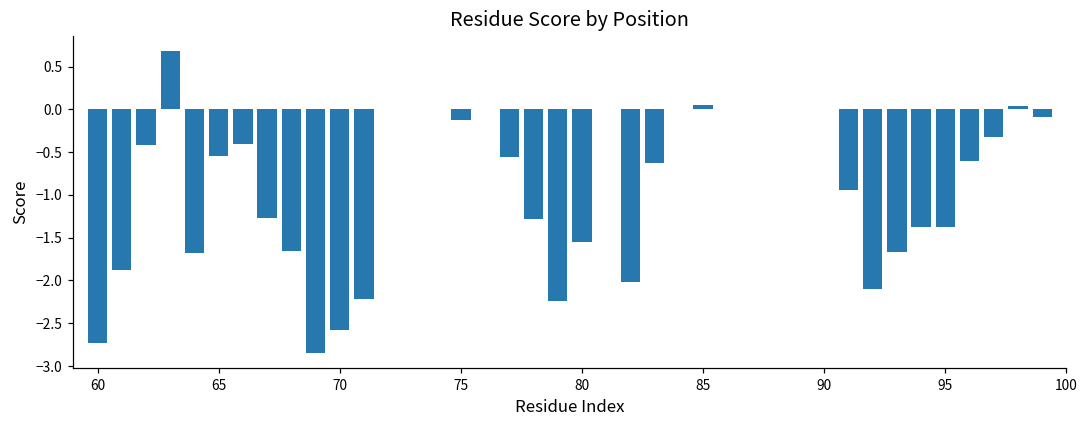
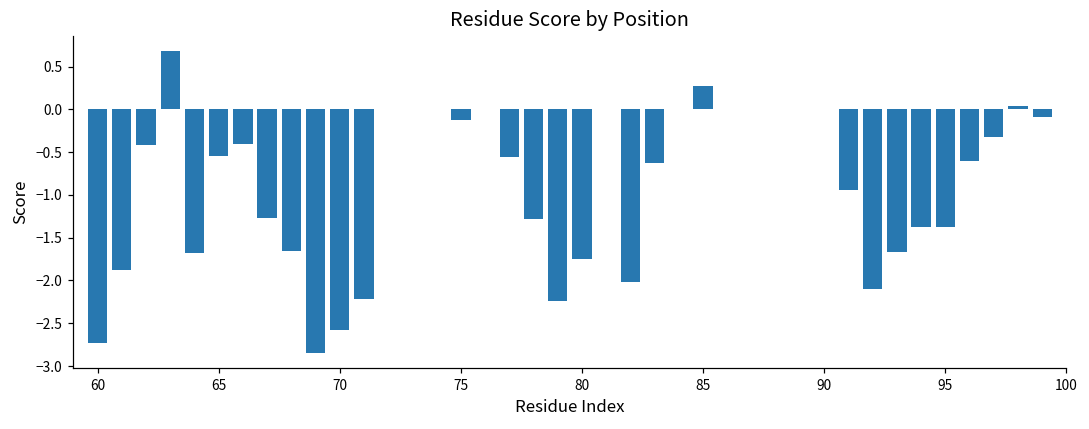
80: -1.6 -> -1.8
85: 0.0 -> 0.3
